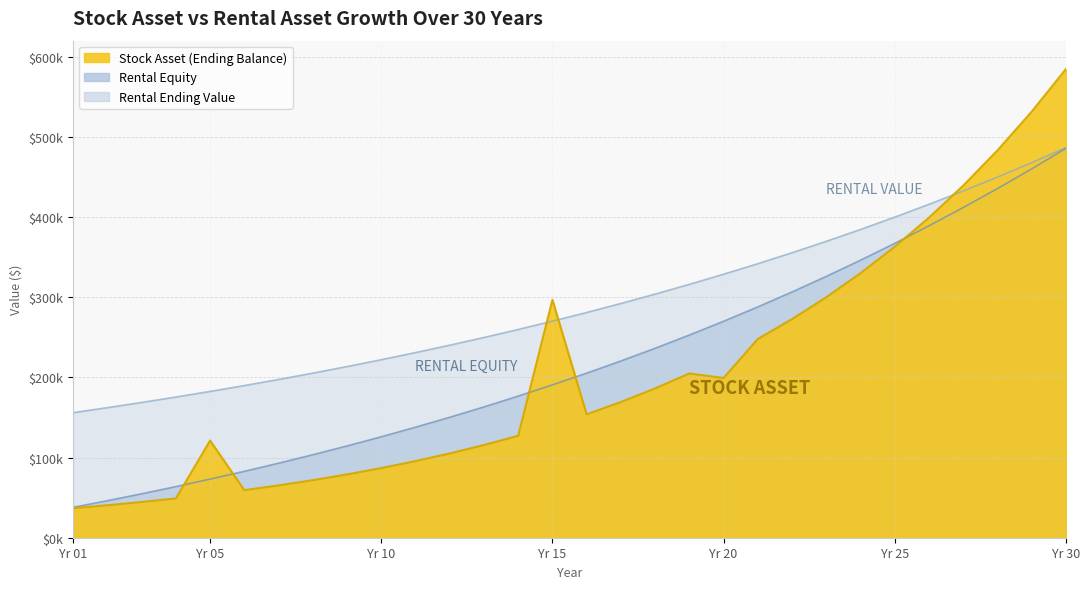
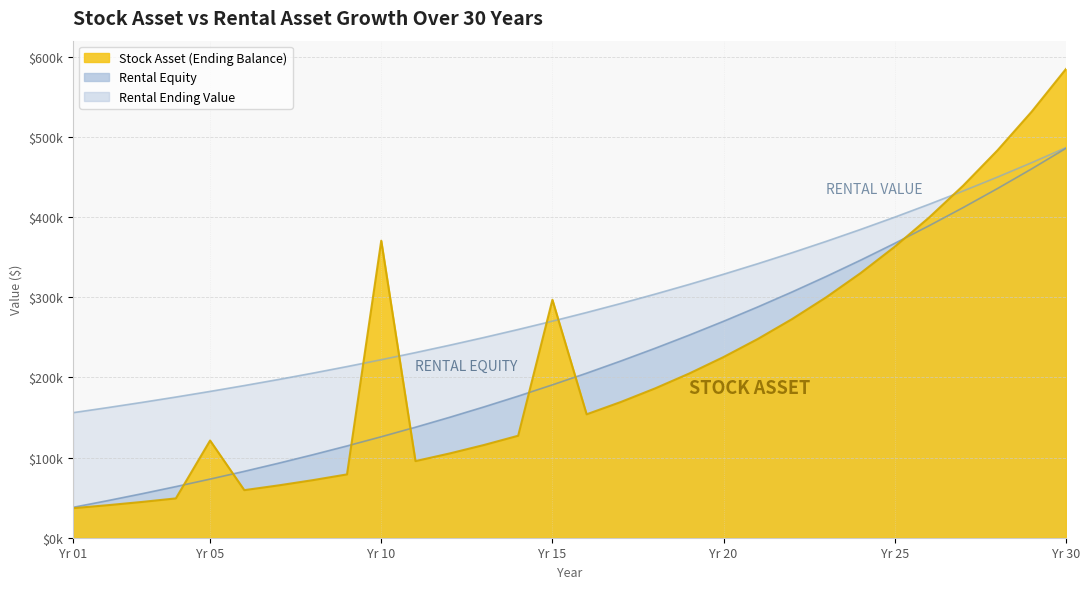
Stock Asset (Ending Balance), Yr 10: $90000 -> $370000
Stock Asset (Ending Balance), Yr 20: $200000 -> $230000
